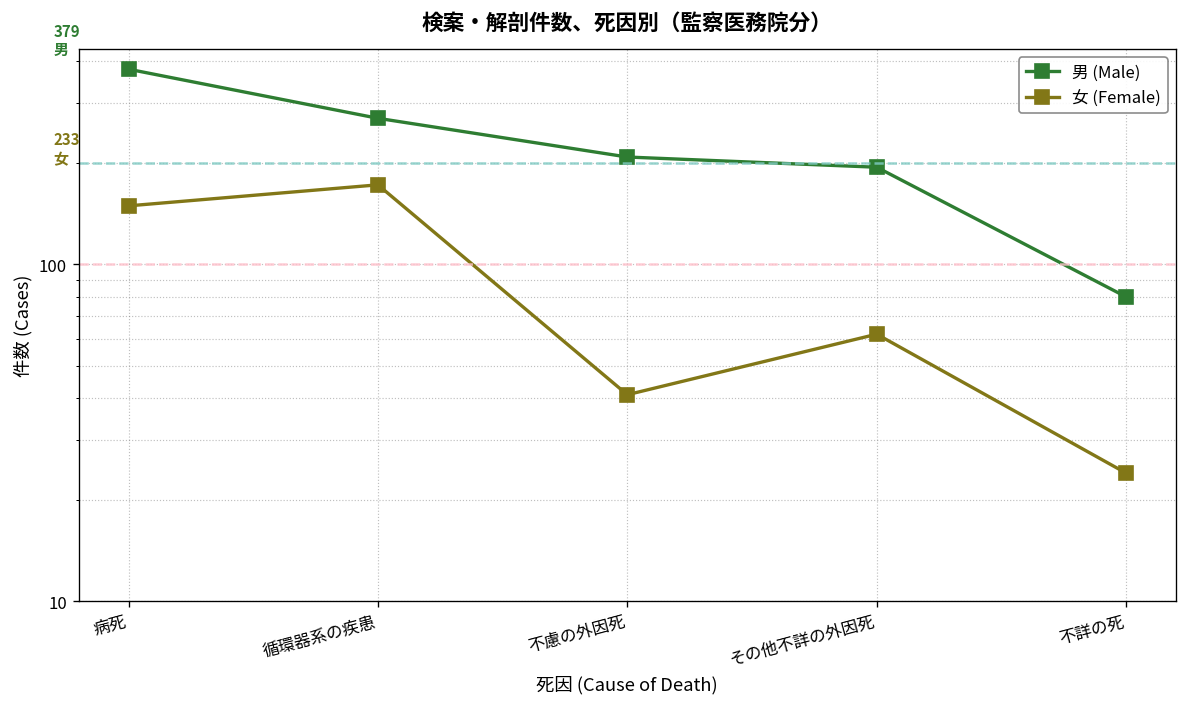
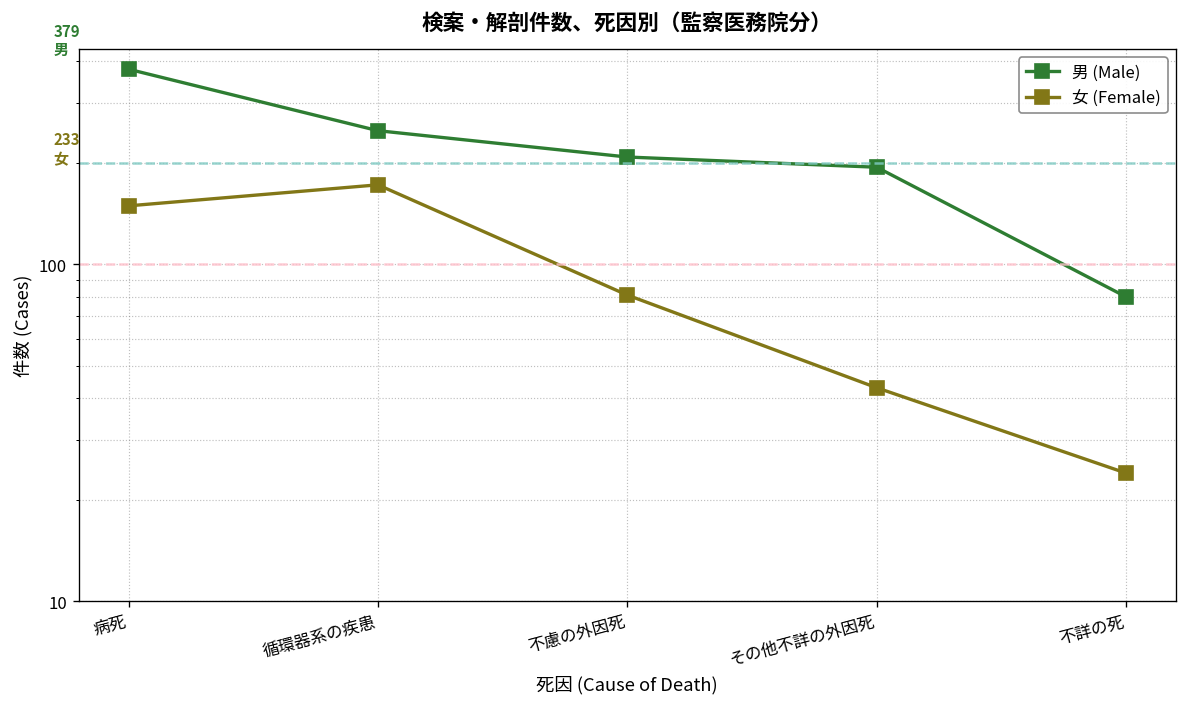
男 (Male), 循環器系の疾患: 270 -> 250
女 (Female), 不慮の外因死: 41 -> 81
女 (Female), その他不詳の外因死: 62 -> 43
